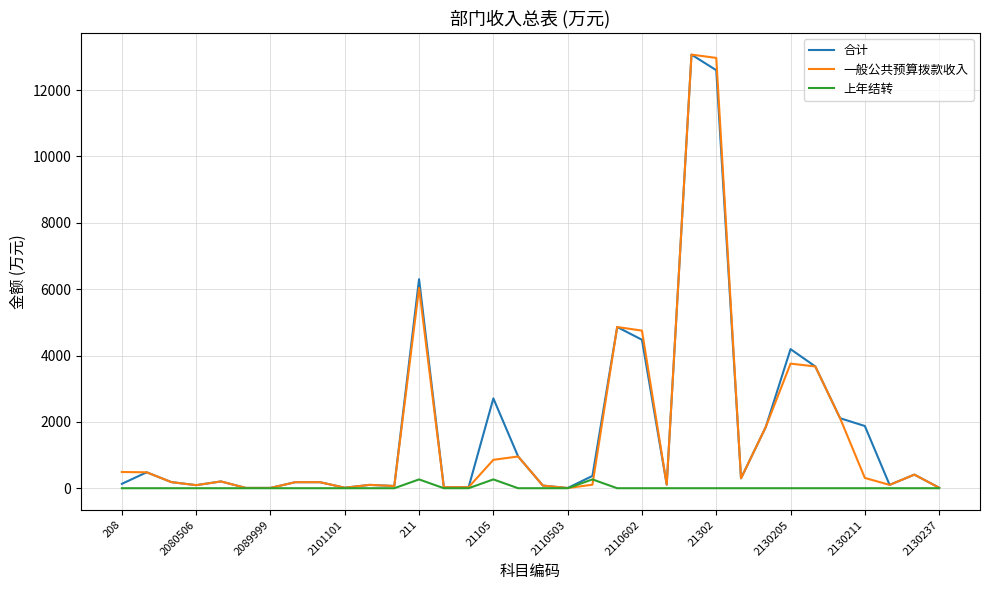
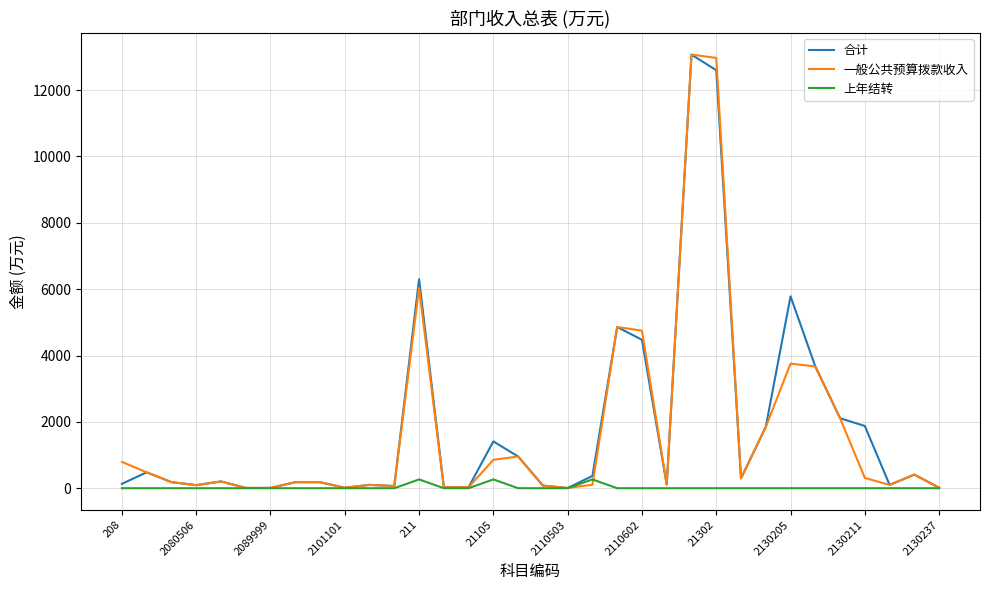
一般公共预算拨款收入, 208: 500 -> 800
合计, 21105: 2700 -> 1400
合计, 2130205: 4200 -> 5800
